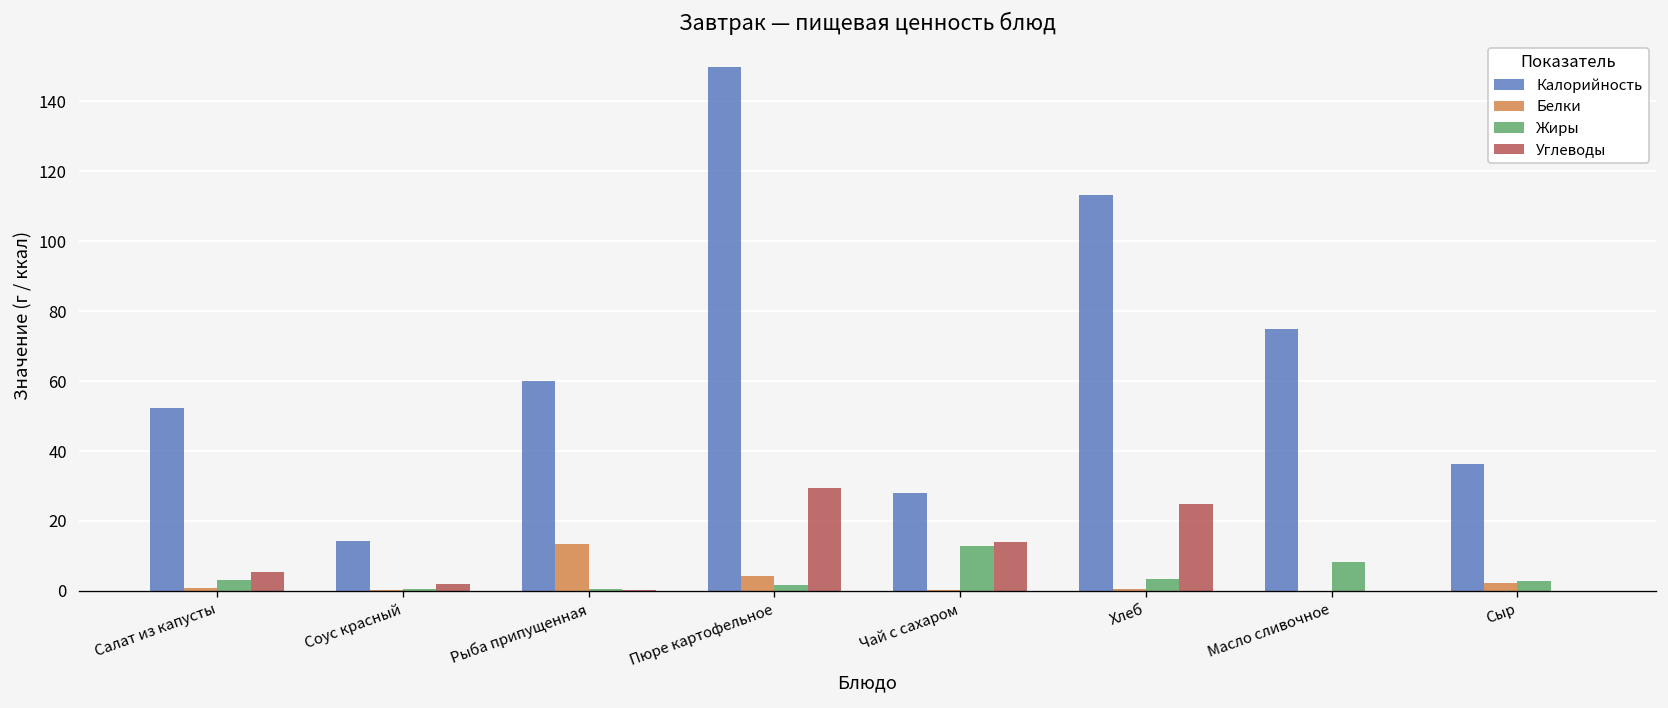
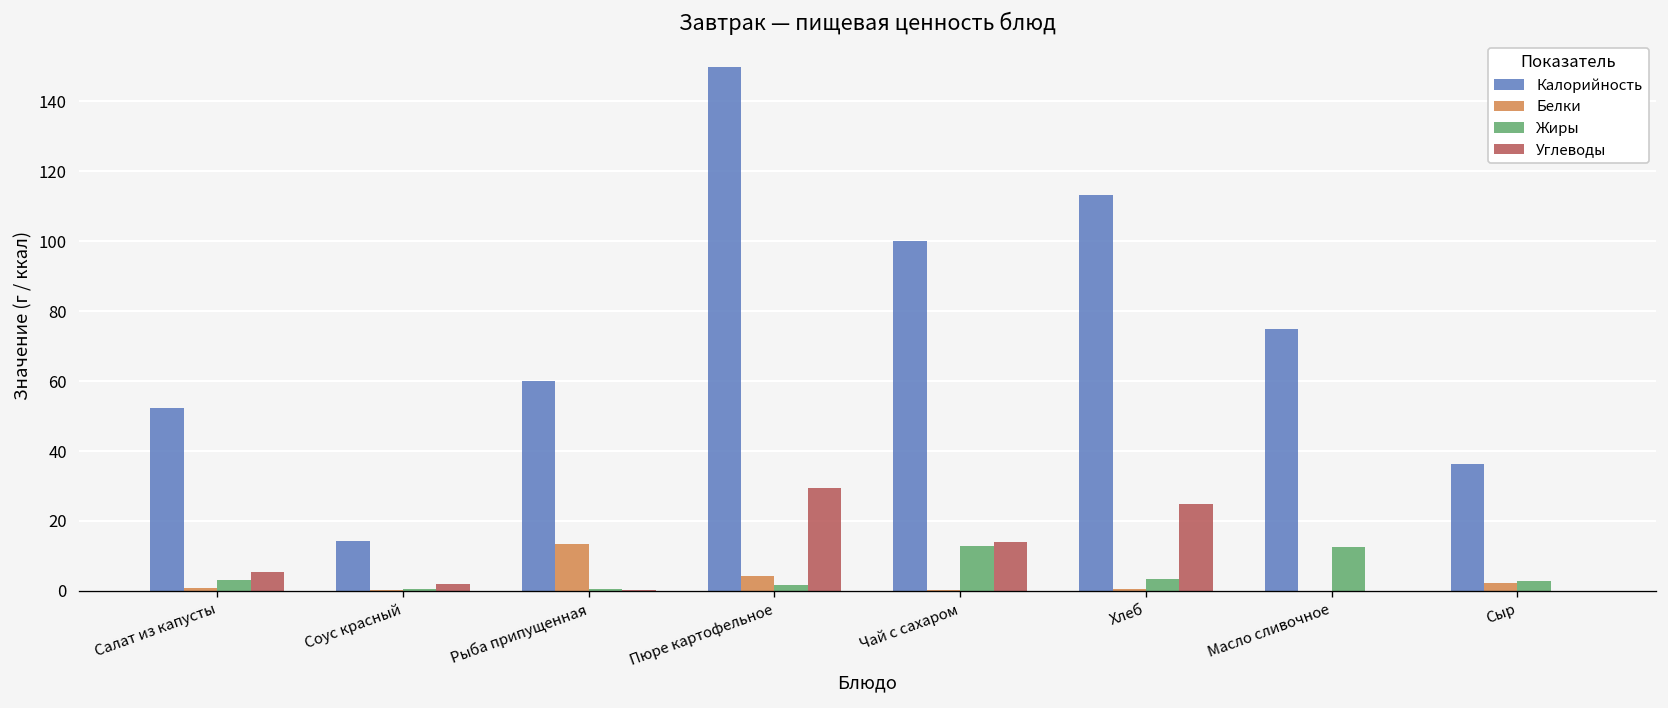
Калорийность, Чай с сахаром: 28 -> 100
Жиры, Масло сливочное: 8 -> 13
